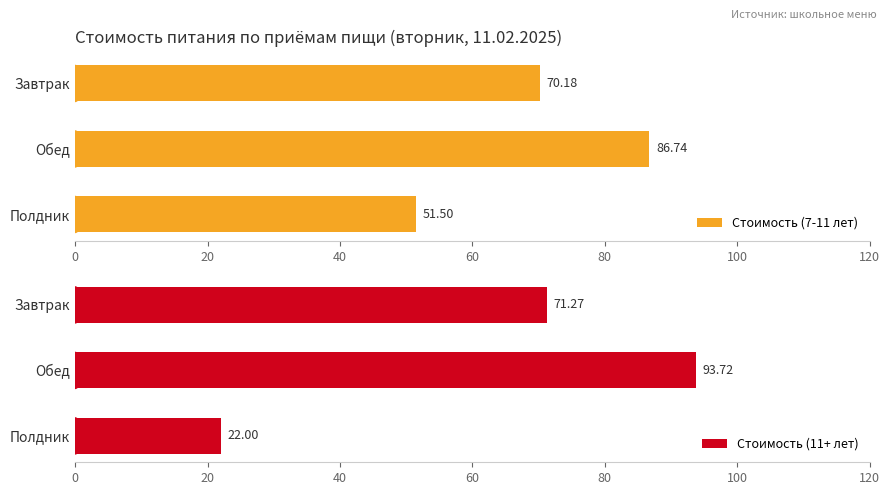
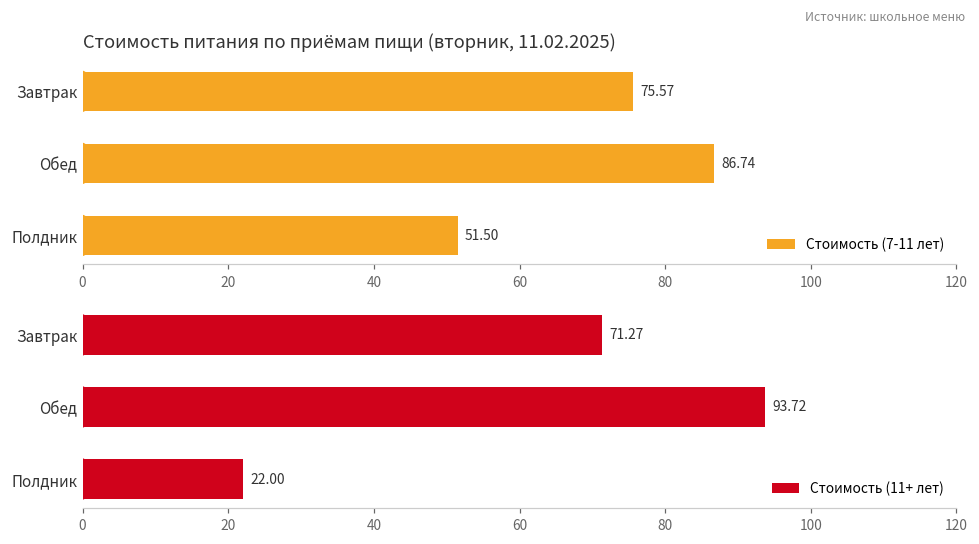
Стоимость питания по приёмам пищи (вторник, 11.02.2025), Завтрак: 70.18 -> 75.57
